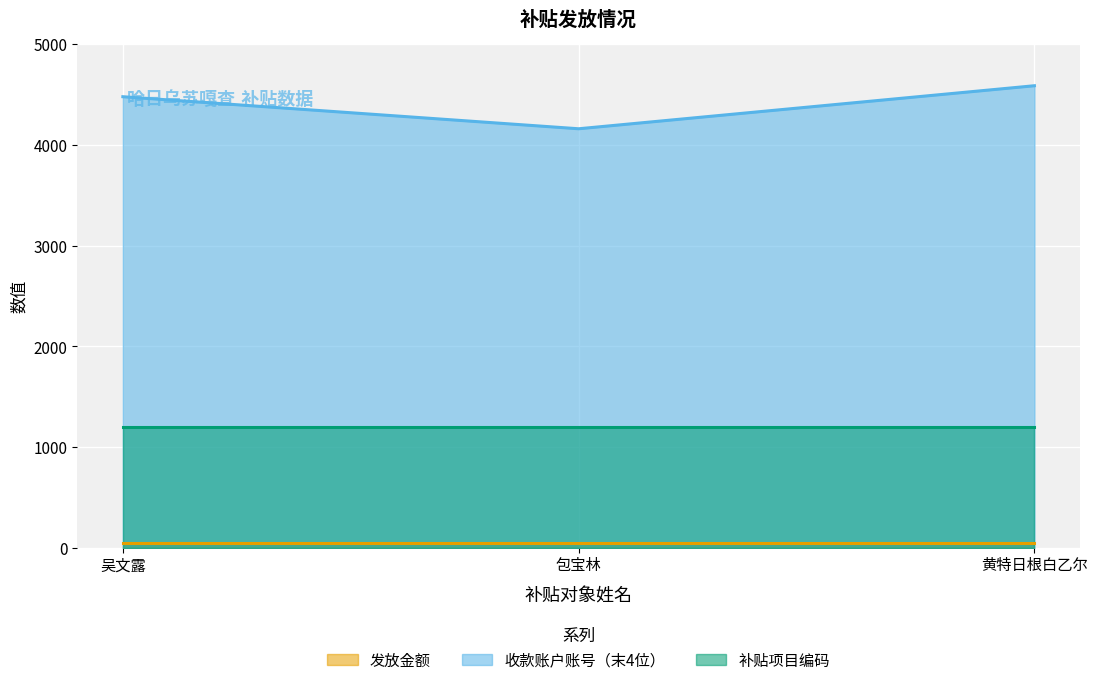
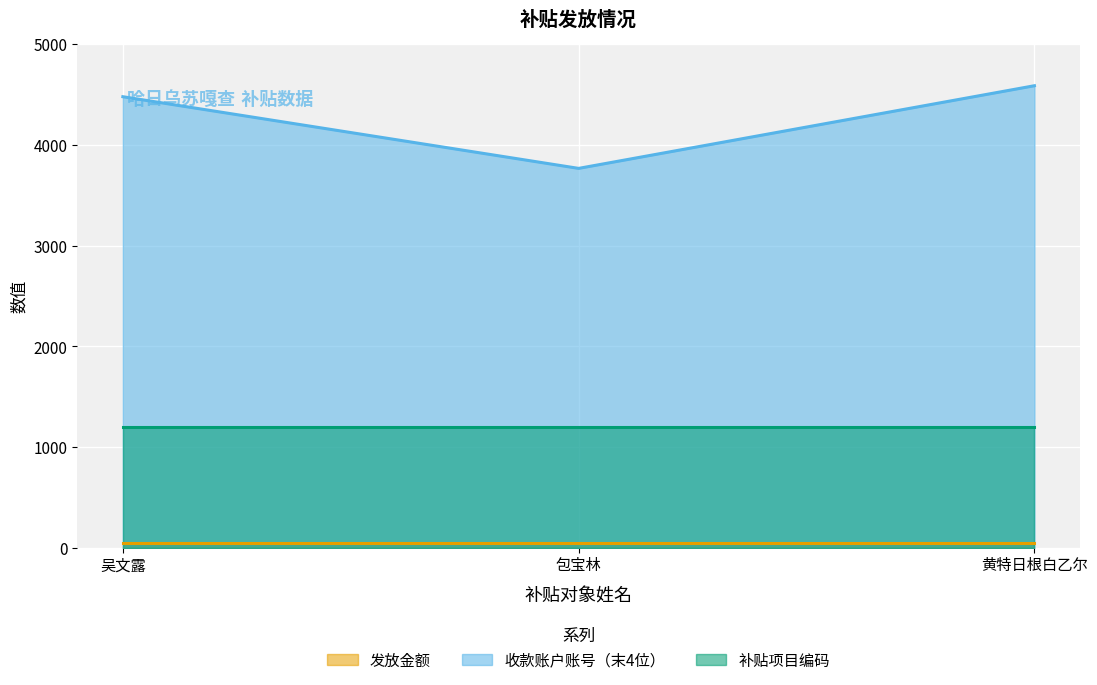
收款账户账号（末4位）, 包宝林: 4160 -> 3770
